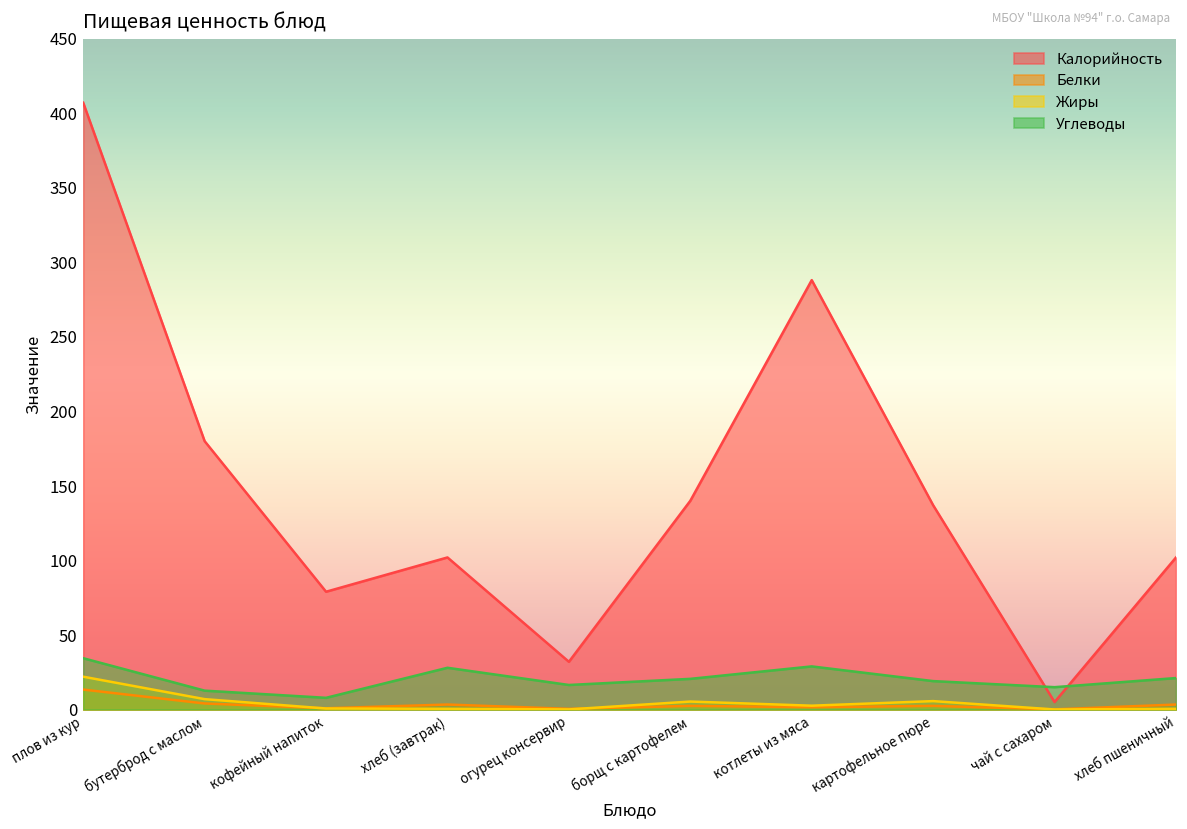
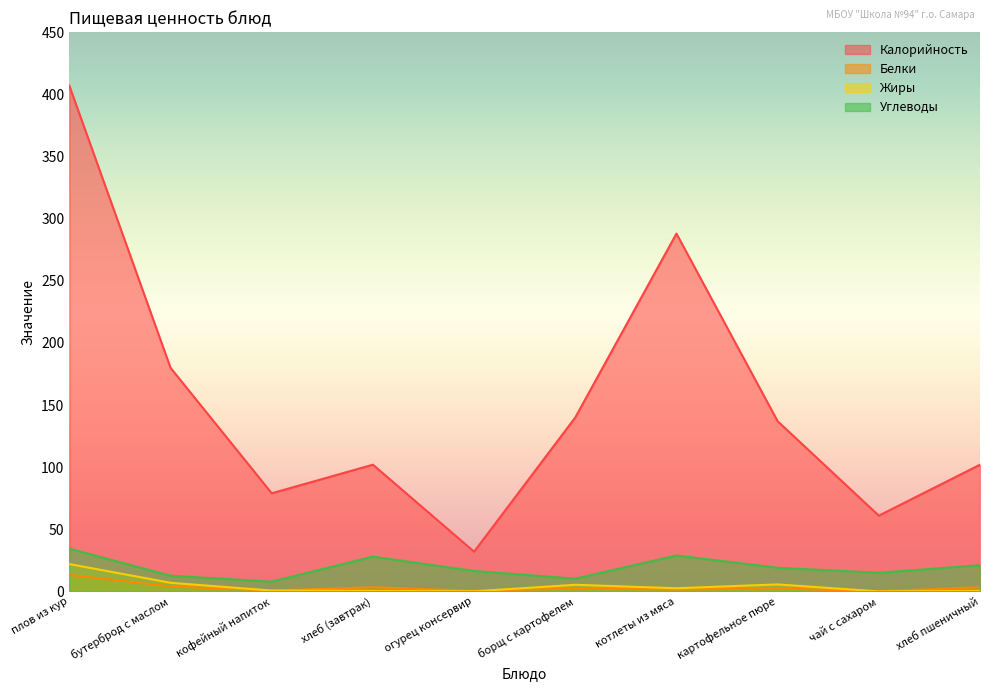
Углеводы, борщ с картофелем: 21 -> 10
Калорийность, чай с сахаром: 5 -> 61
